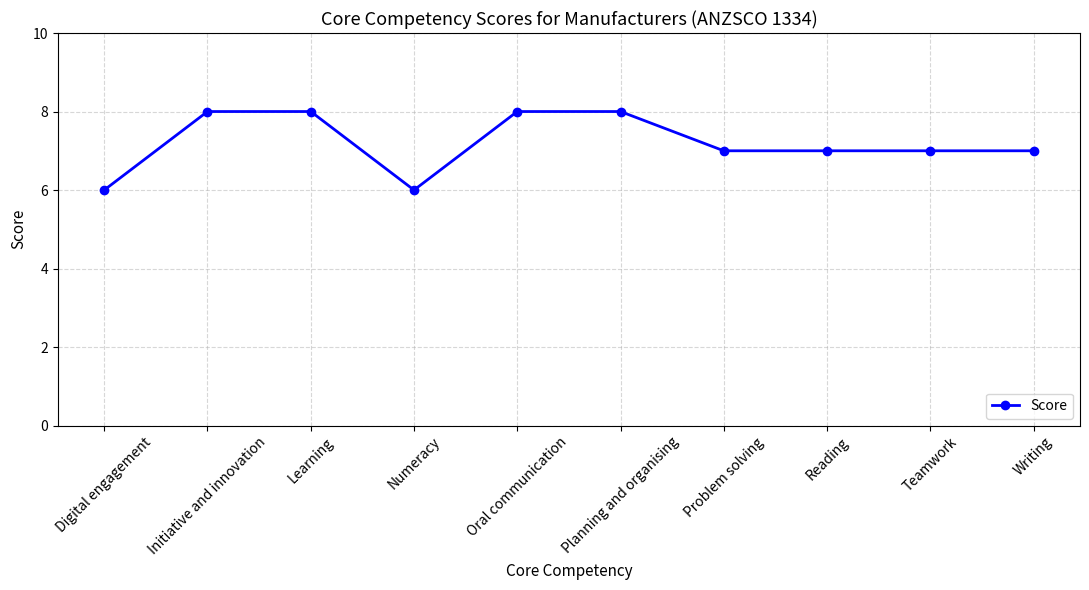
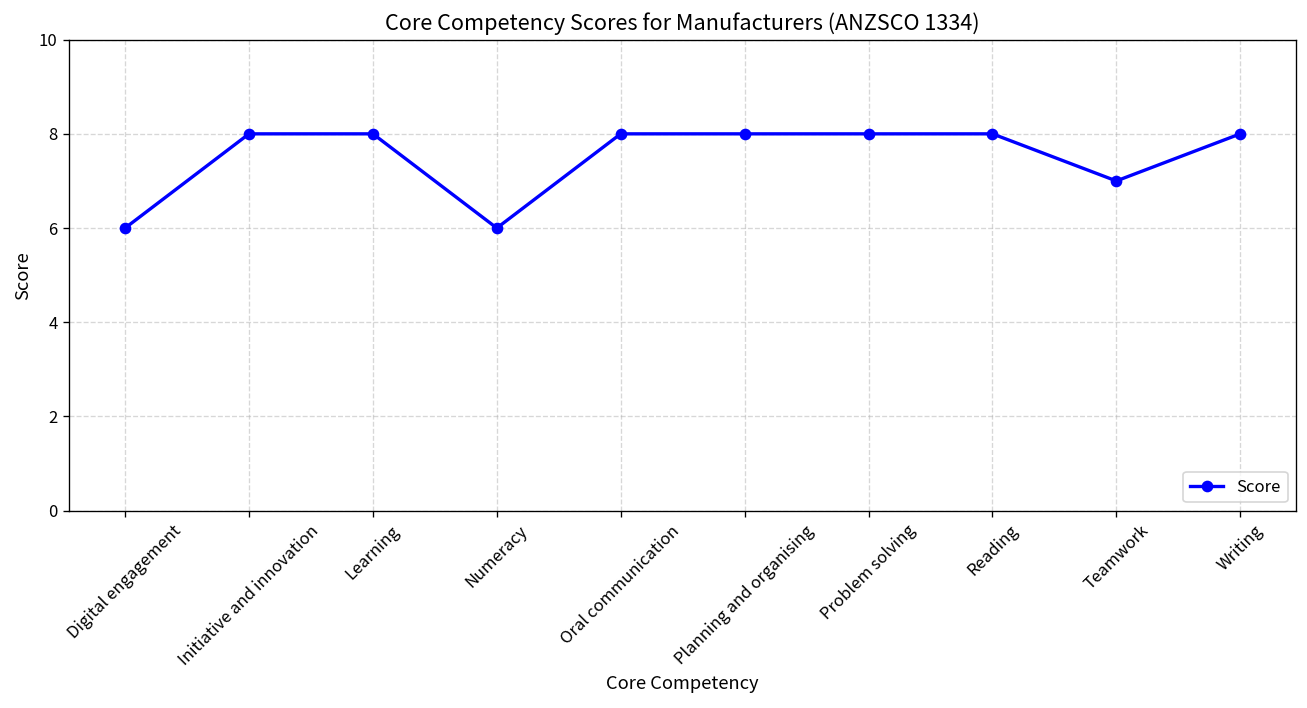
Problem solving: 7 -> 8
Reading: 7 -> 8
Writing: 7 -> 8
